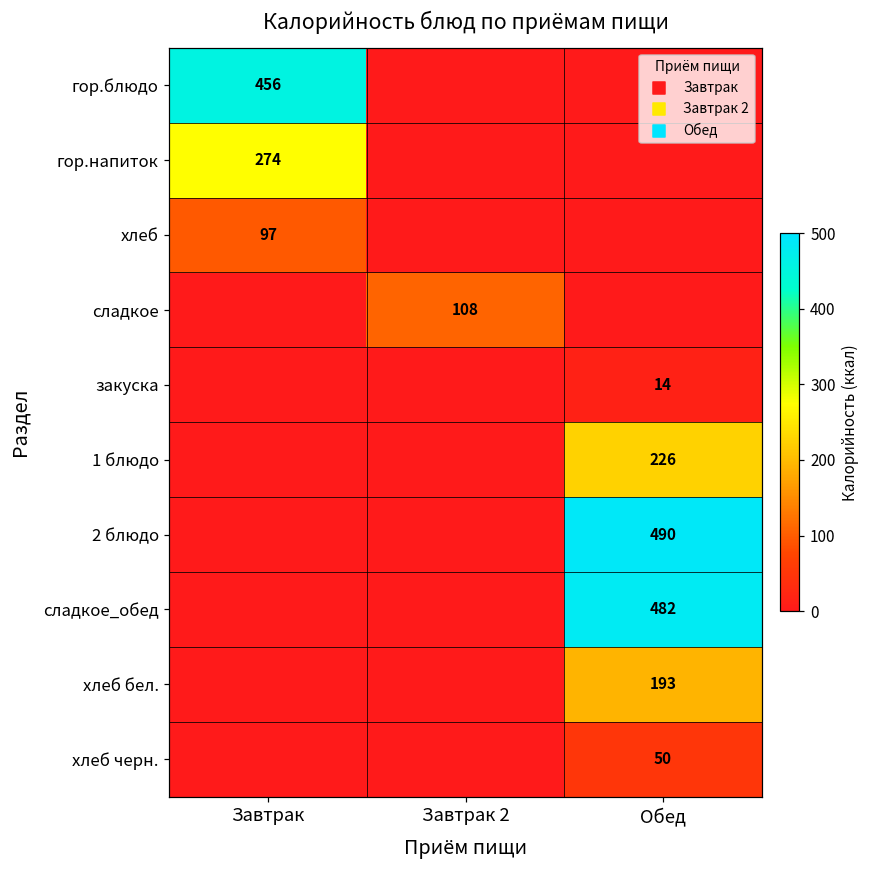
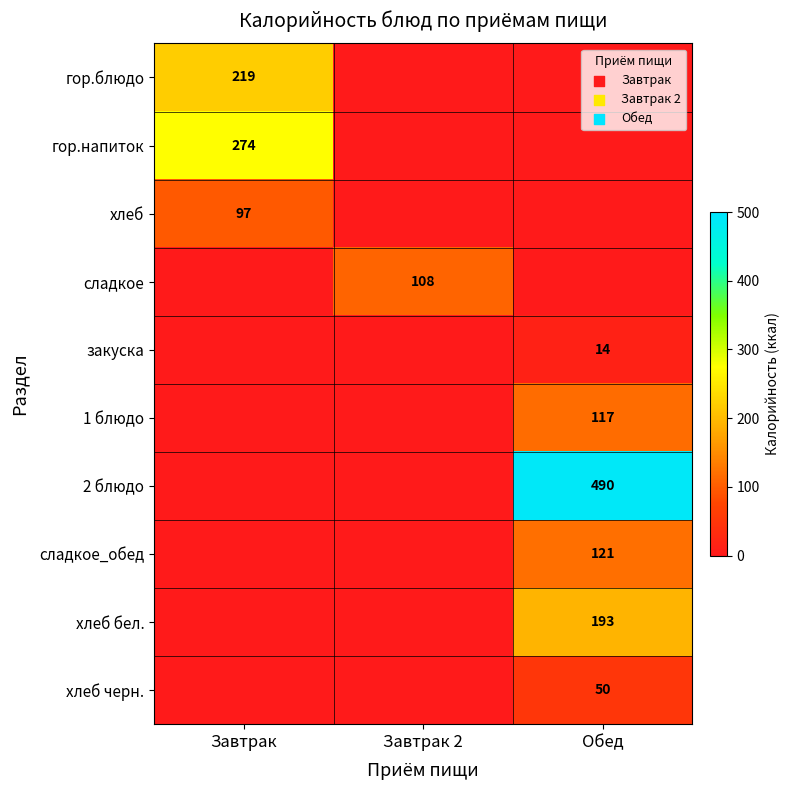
гор.блюдо, Завтрак: 456 -> 219
1 блюдо, Обед: 226 -> 117
сладкое_обед, Обед: 482 -> 121
